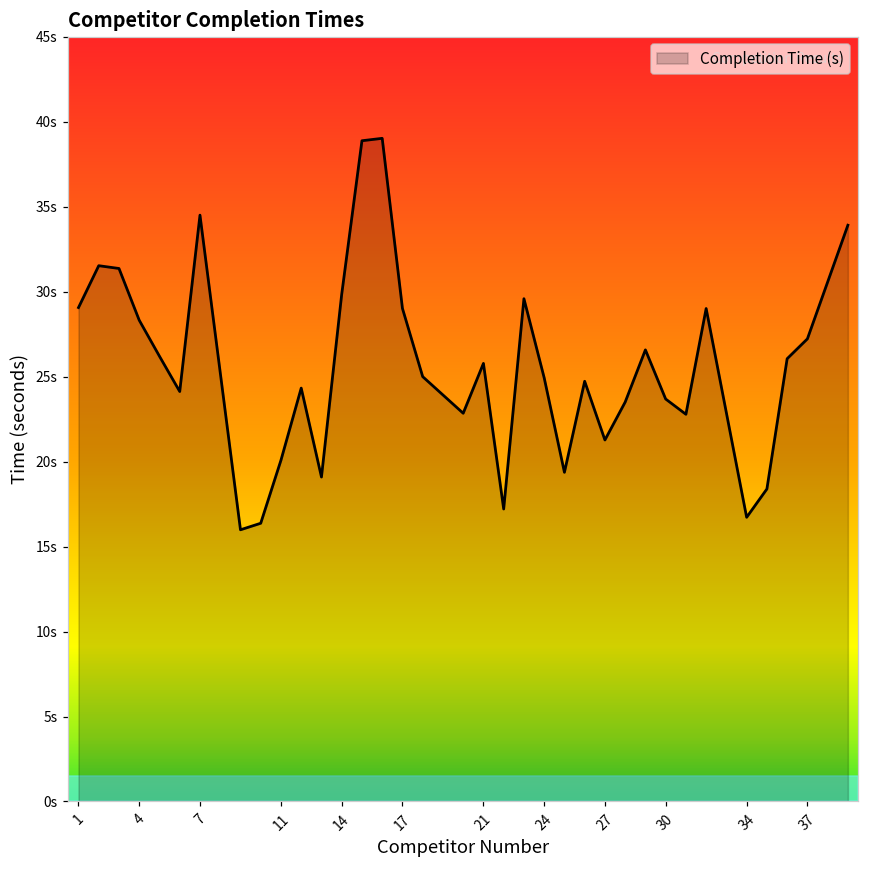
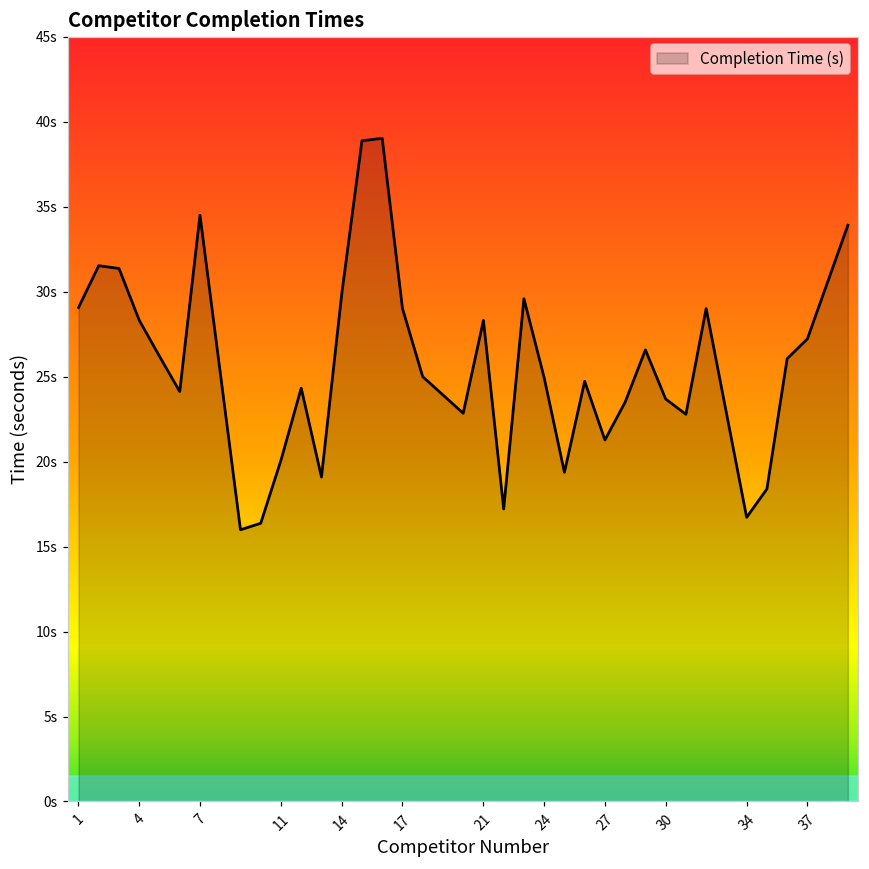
21: 25.8s -> 28.3s
